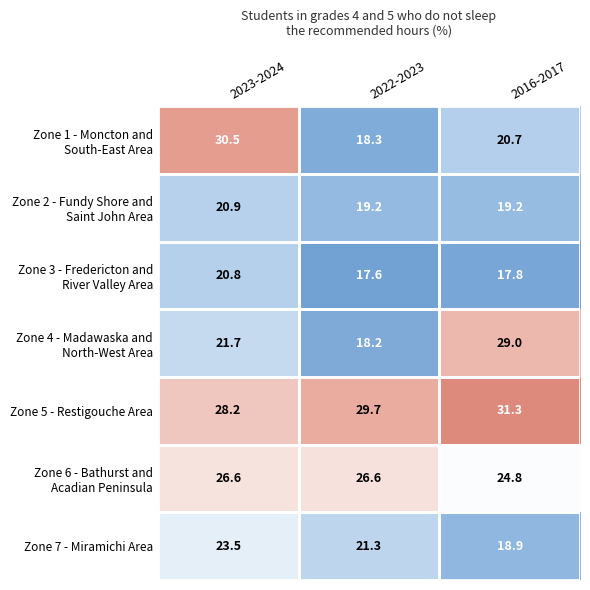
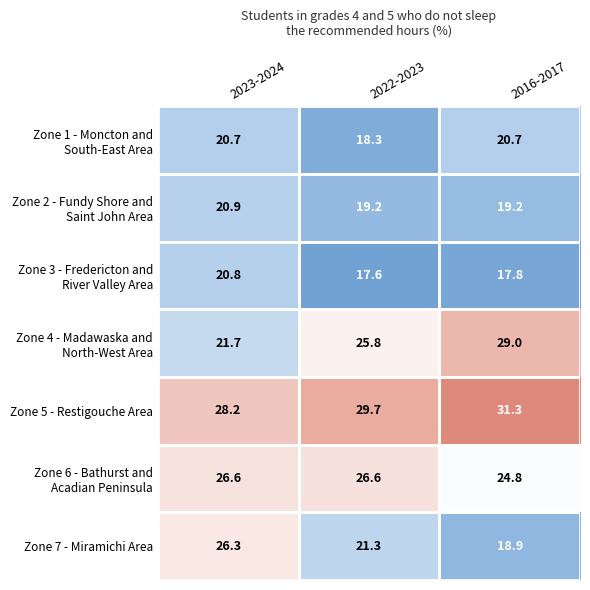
Zone 1 - Moncton and South-East Area, 2023-2024: 30.5 -> 20.7
Zone 4 - Madawaska and North-West Area, 2022-2023: 18.2 -> 25.8
Zone 7 - Miramichi Area, 2023-2024: 23.5 -> 26.3
